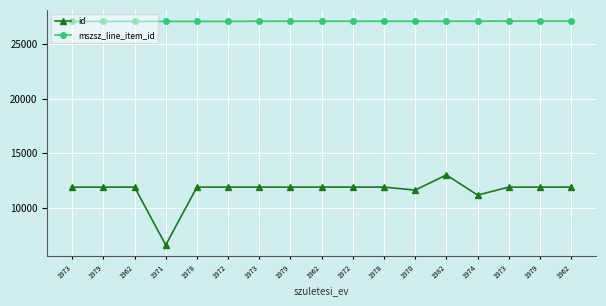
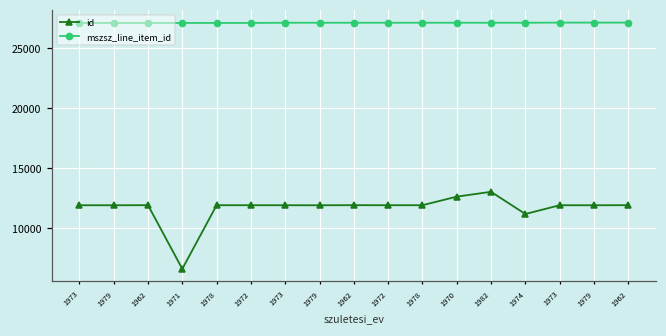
id, 1970: 11600 -> 12600
